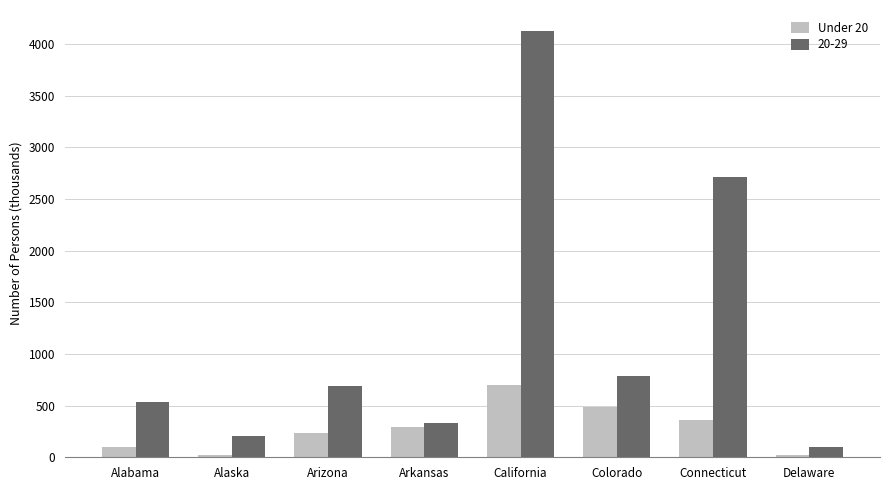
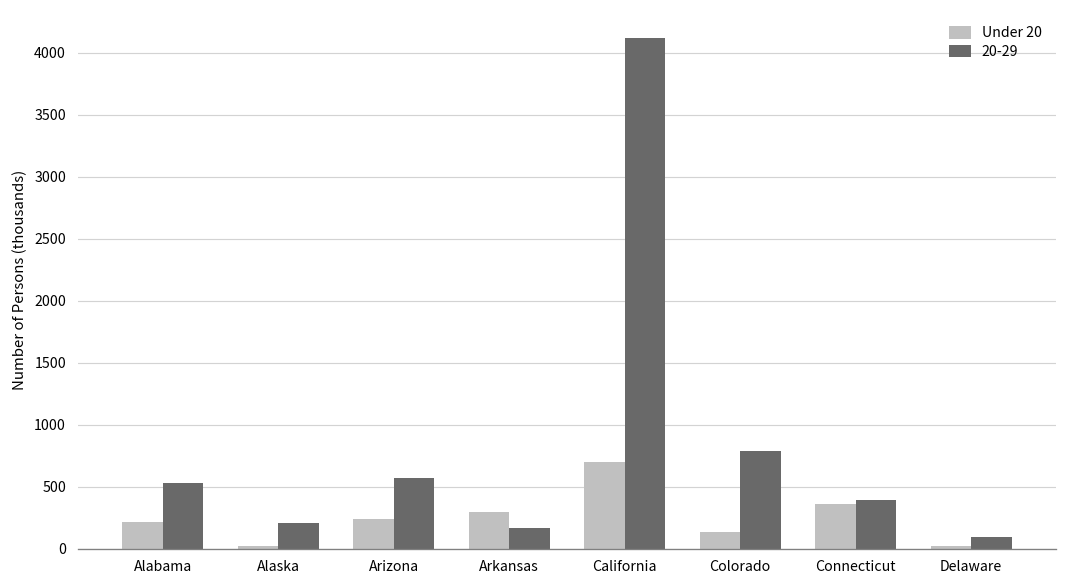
Under 20, Alabama: 100 -> 210
20-29, Arizona: 690 -> 570
20-29, Arkansas: 330 -> 170
Under 20, Colorado: 490 -> 140
20-29, Connecticut: 2720 -> 390
